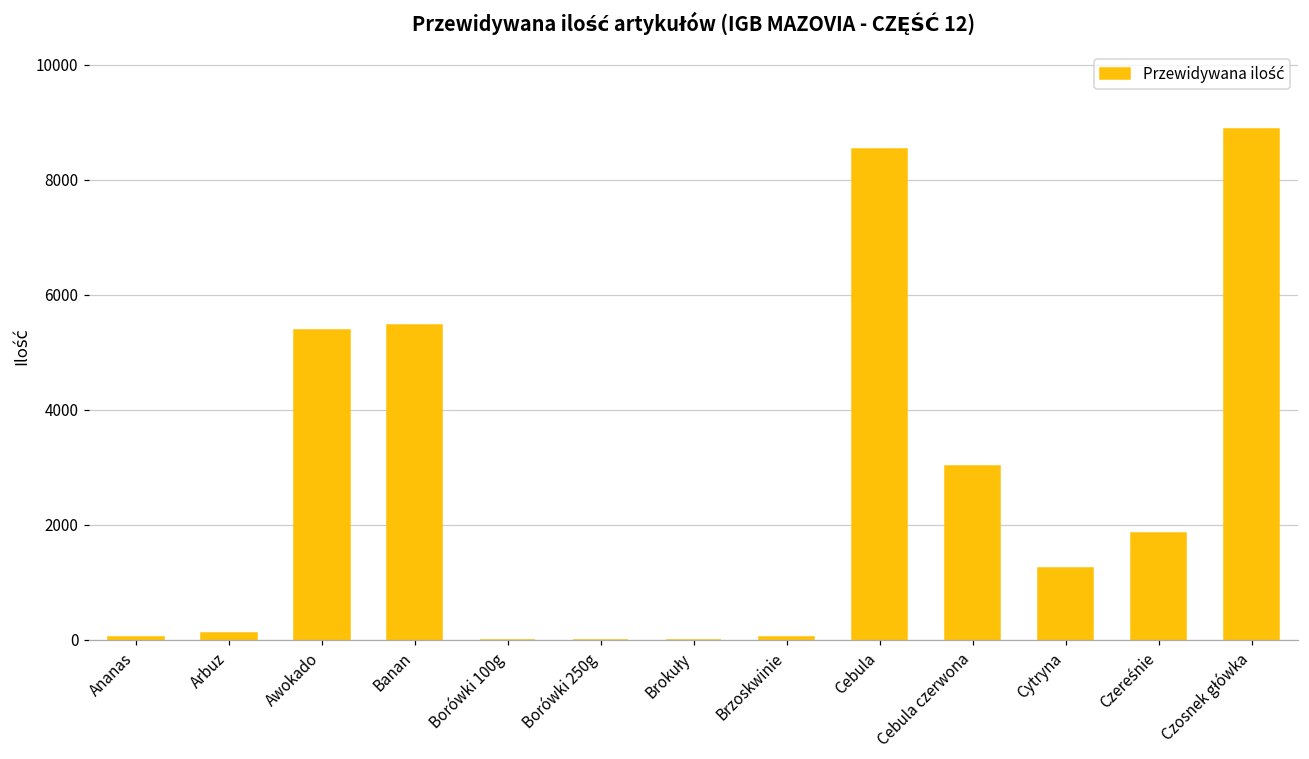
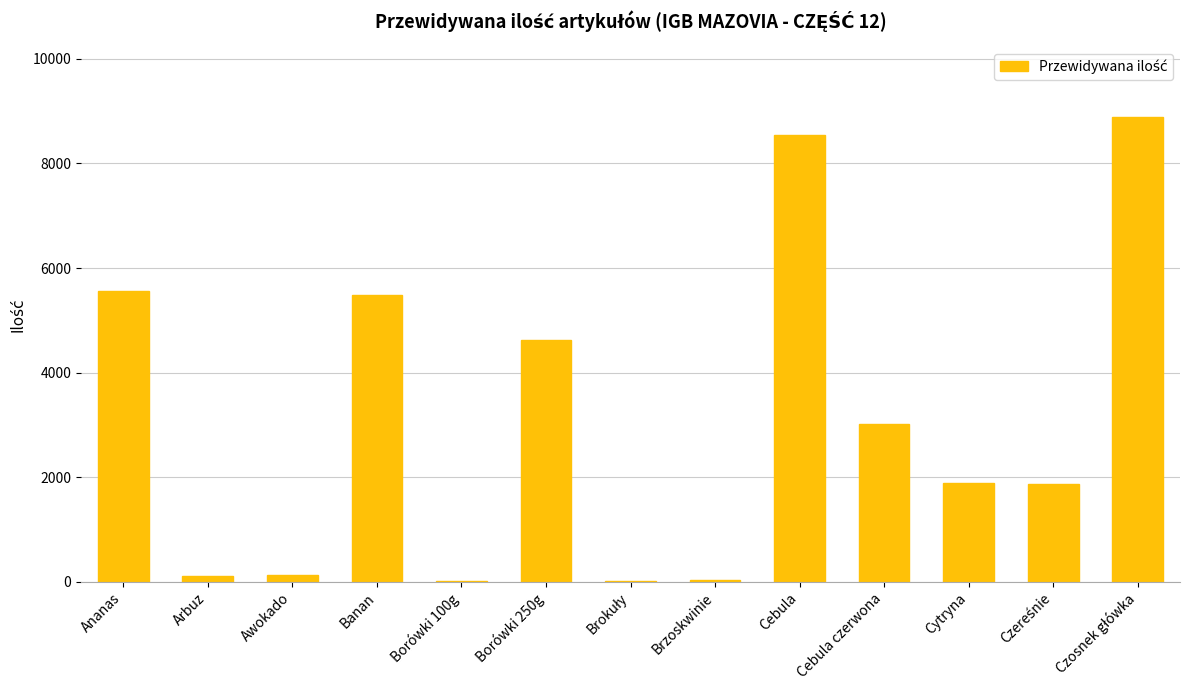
Ananas: 0 -> 5600
Awokado: 5400 -> 100
Borówki 250g: 0 -> 4600
Cytryna: 1200 -> 1900
